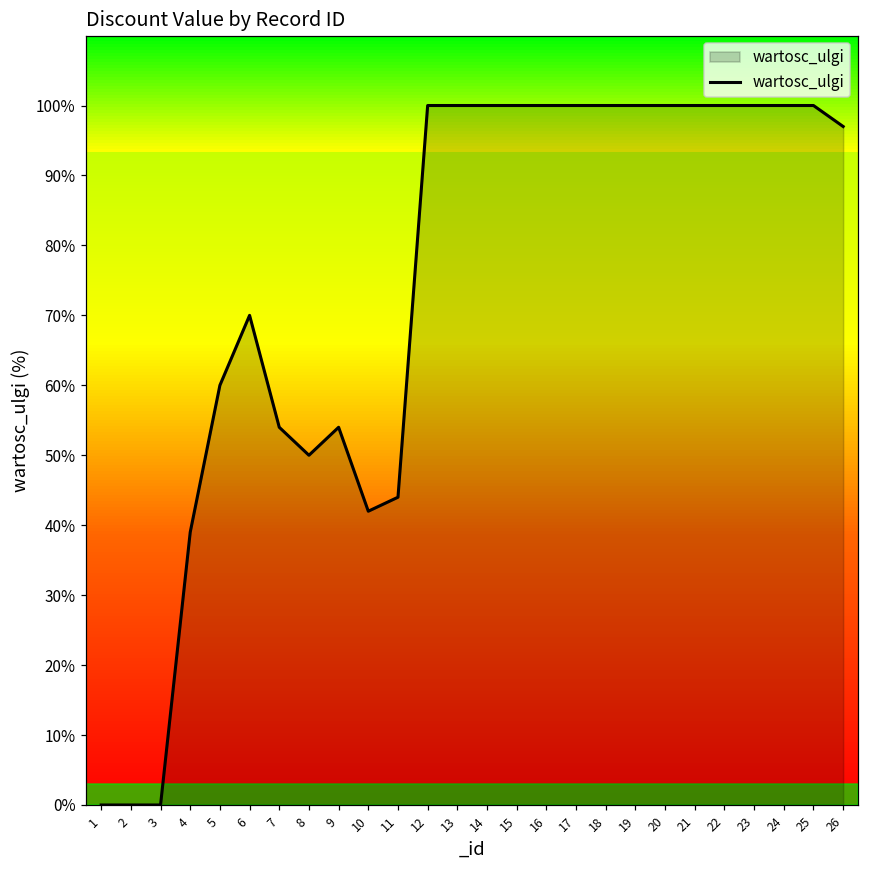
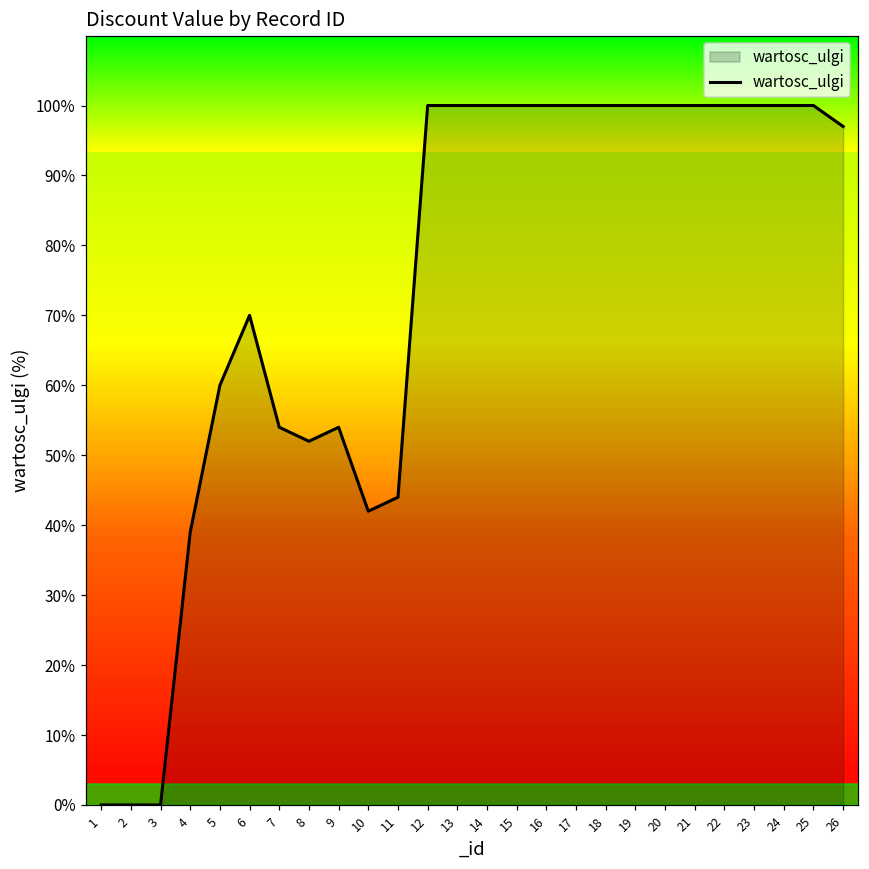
8: 50% -> 52%
